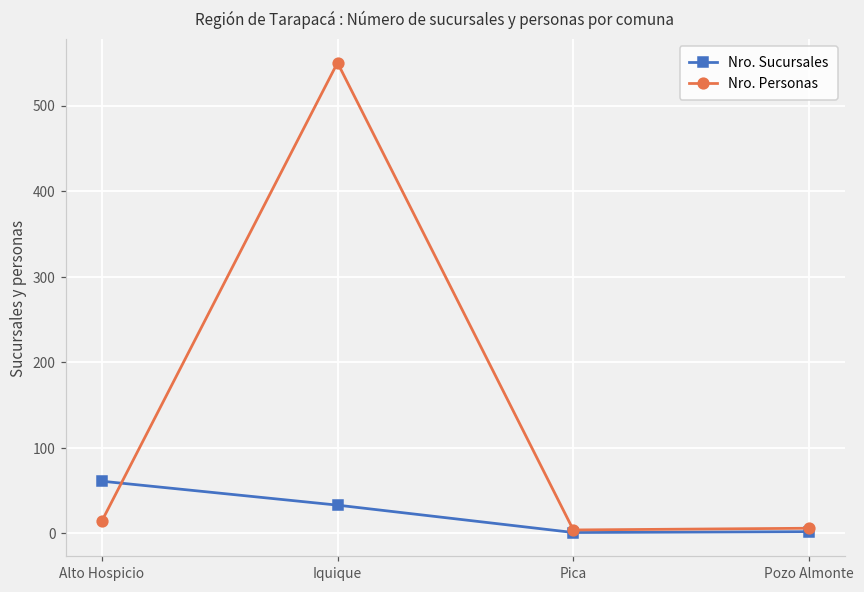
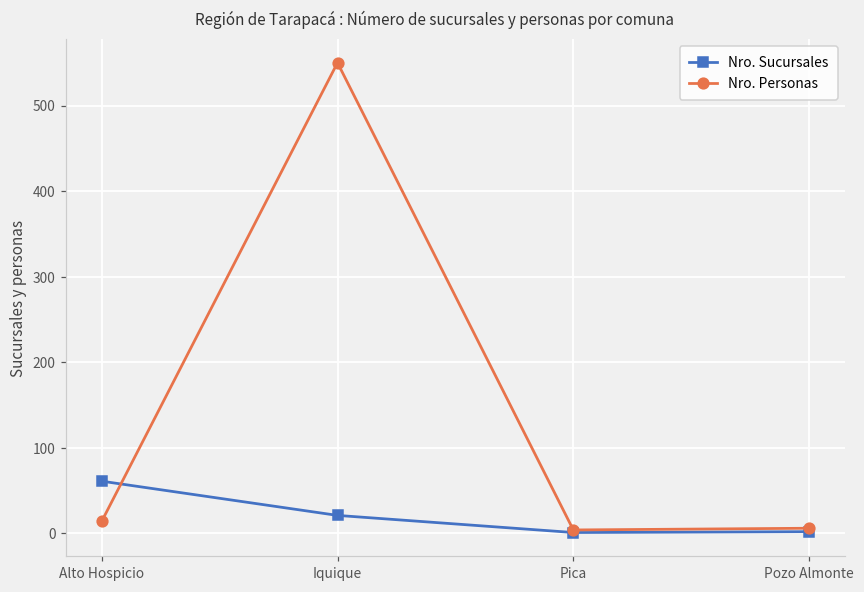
Nro. Sucursales, Iquique: 30 -> 20
